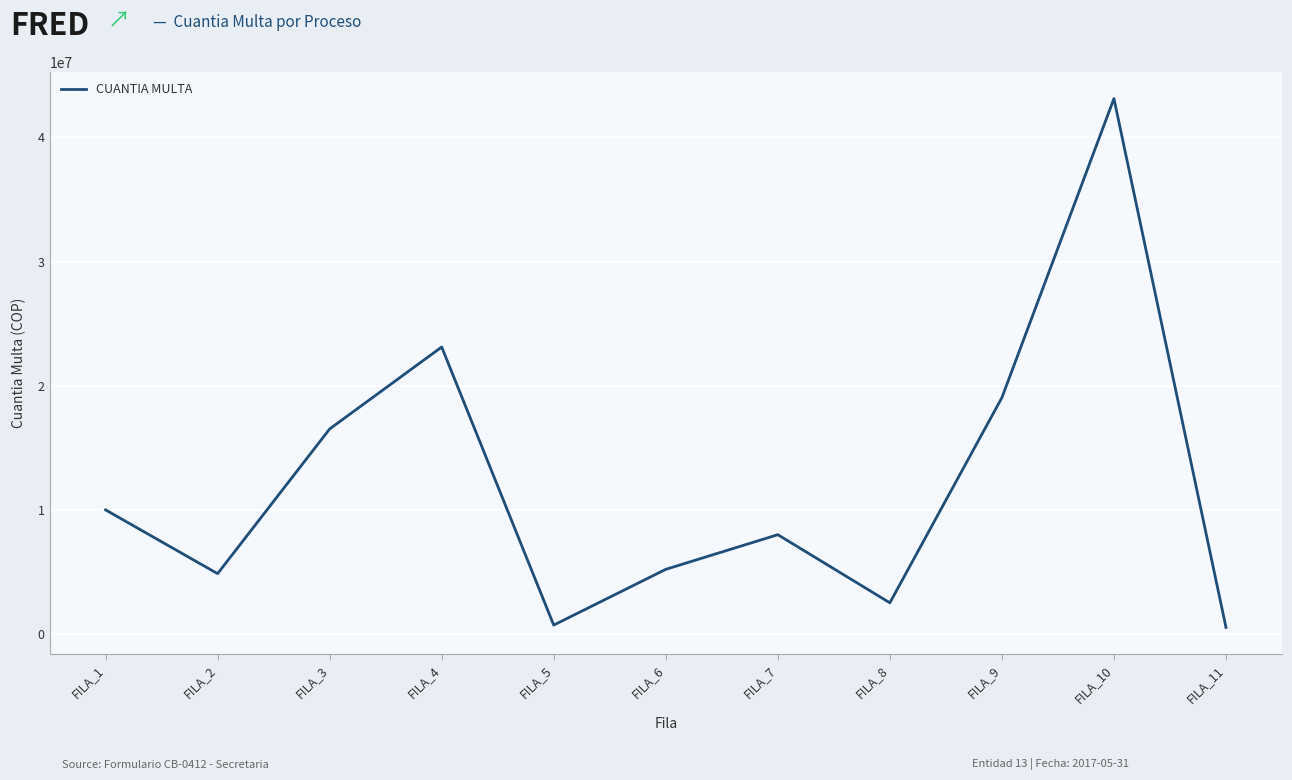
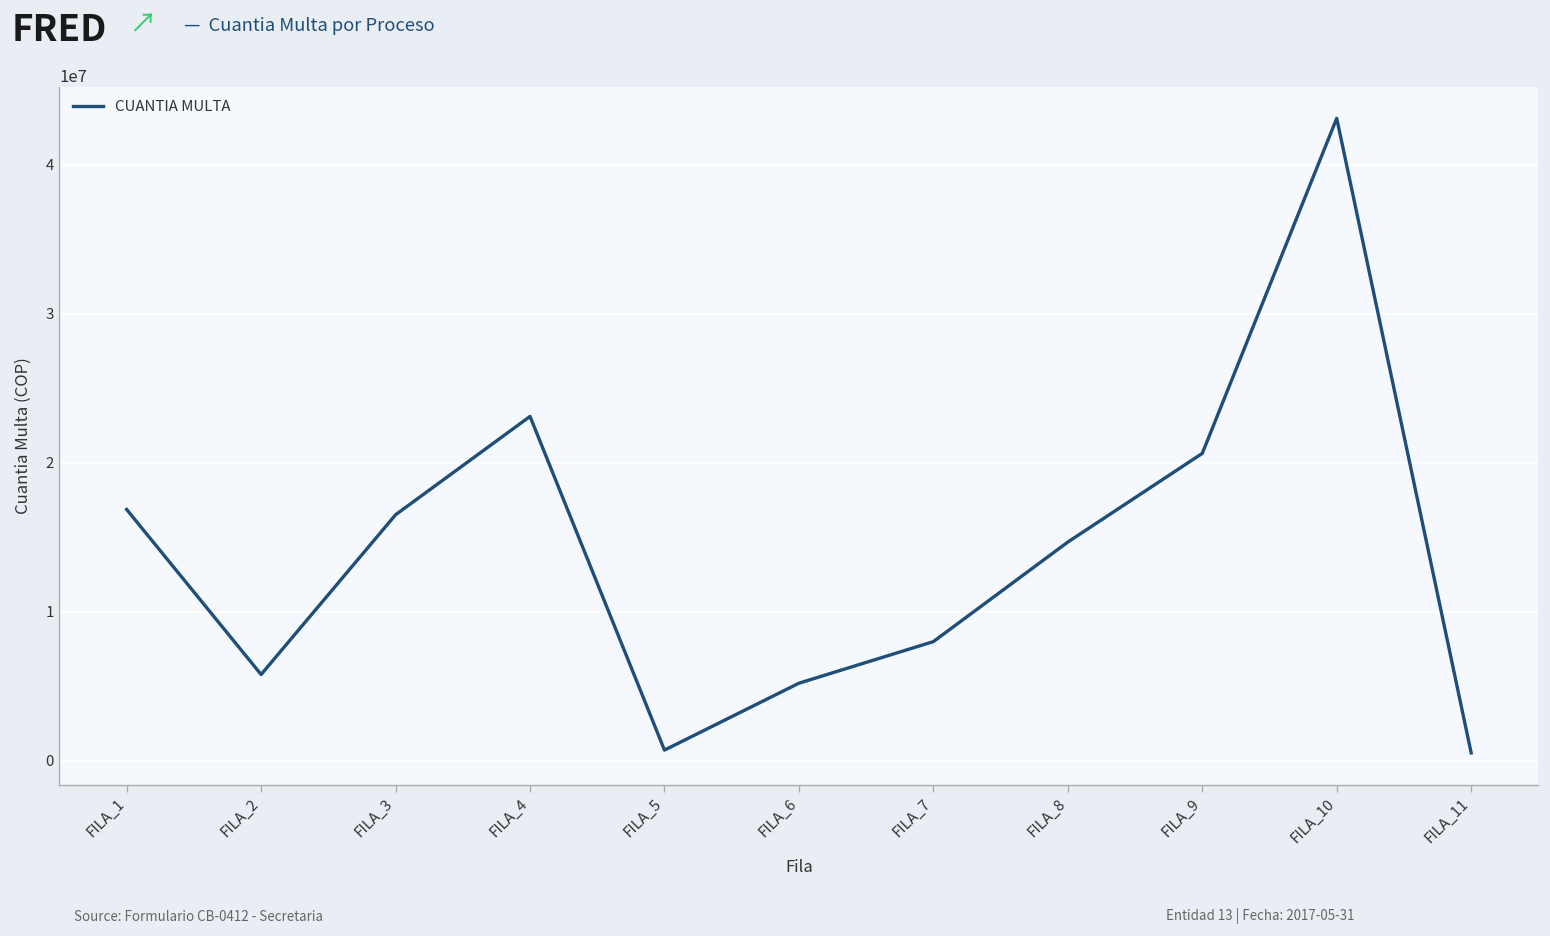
FILA_1: 10000000 -> 16900000
FILA_2: 4900000 -> 5800000
FILA_8: 2500000 -> 14700000
FILA_9: 19000000 -> 20600000
